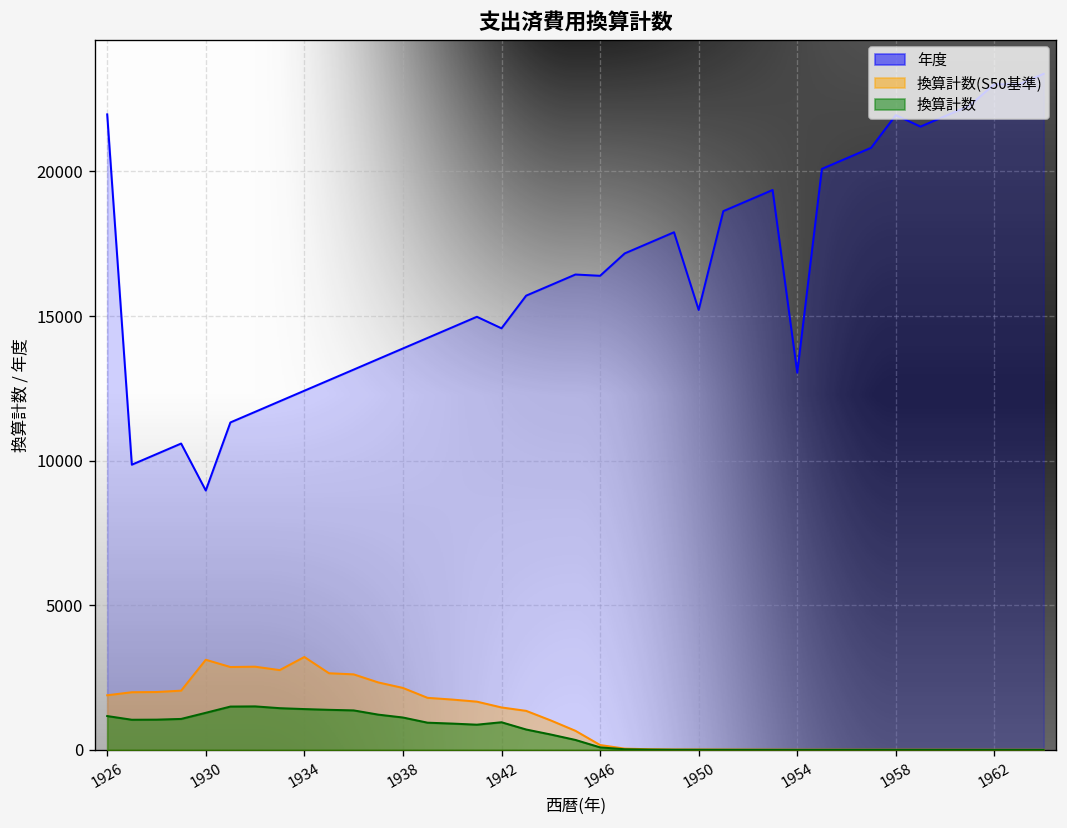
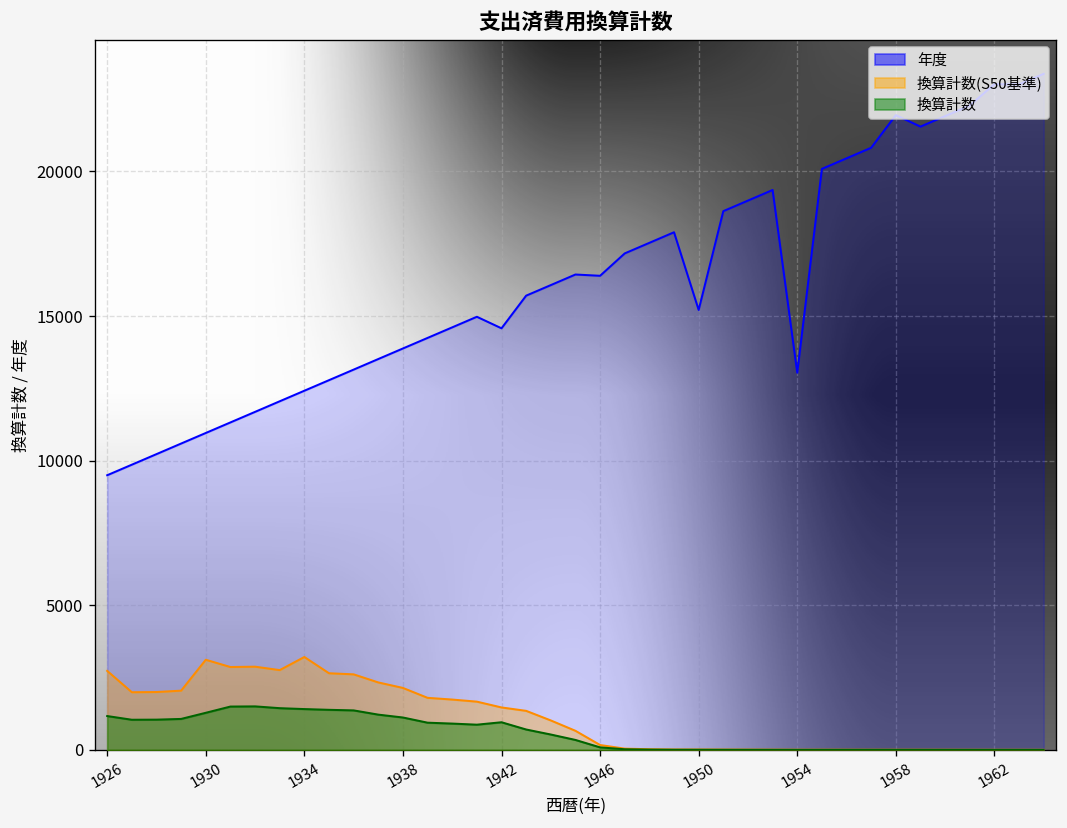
年度, 1926: 22000 -> 9500
換算計数(S50基準), 1926: 1900 -> 2700
年度, 1930: 9000 -> 11000
